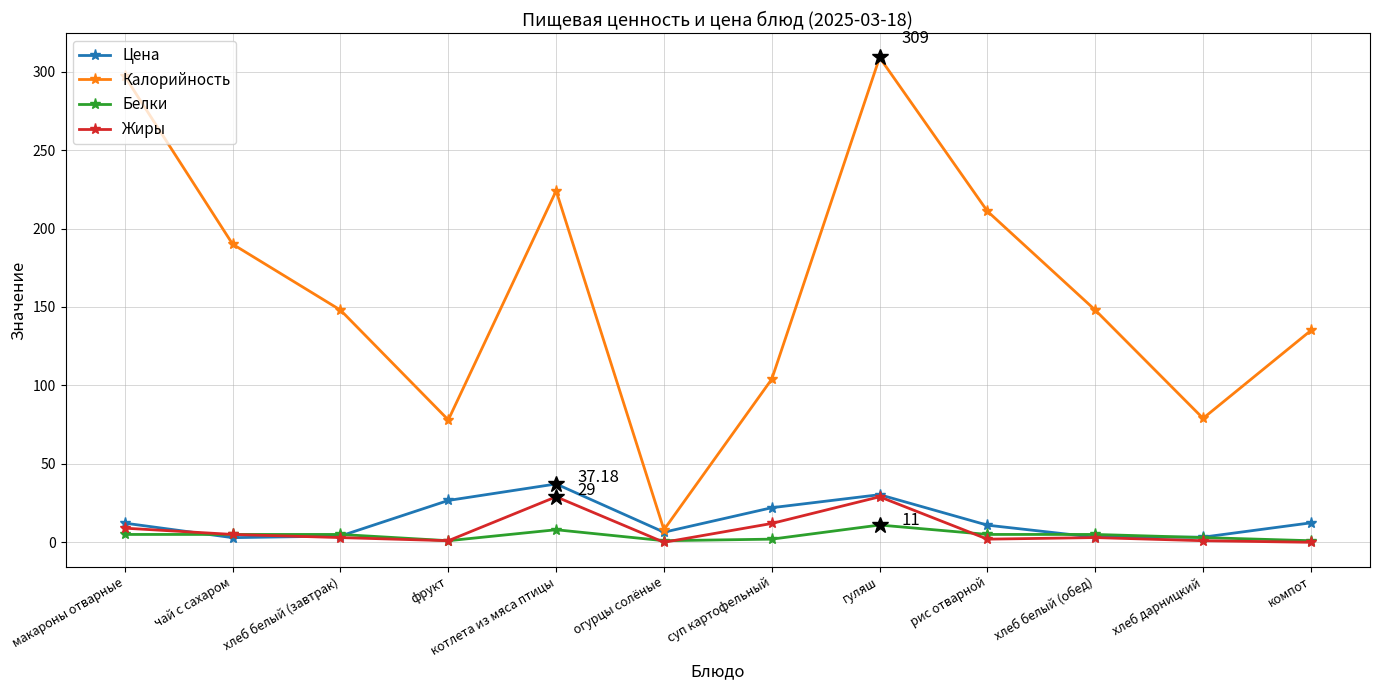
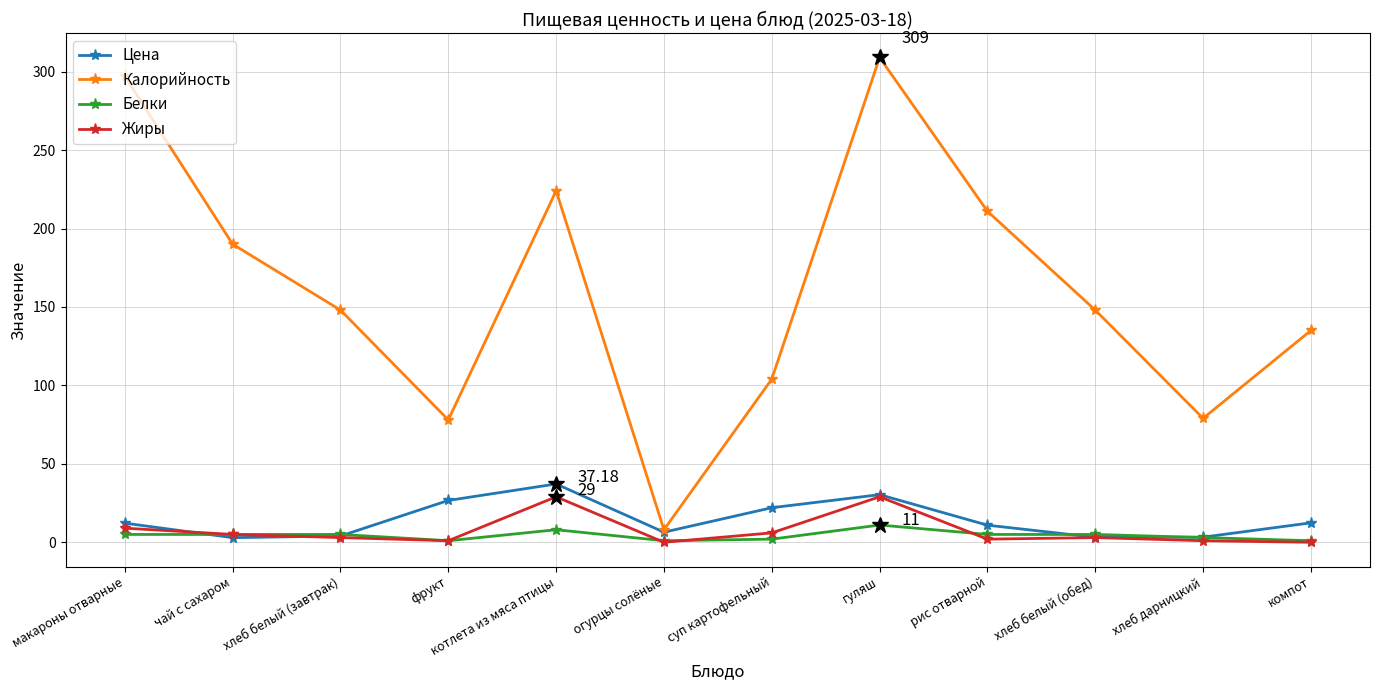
Жиры, суп картофельный: 12 -> 6
